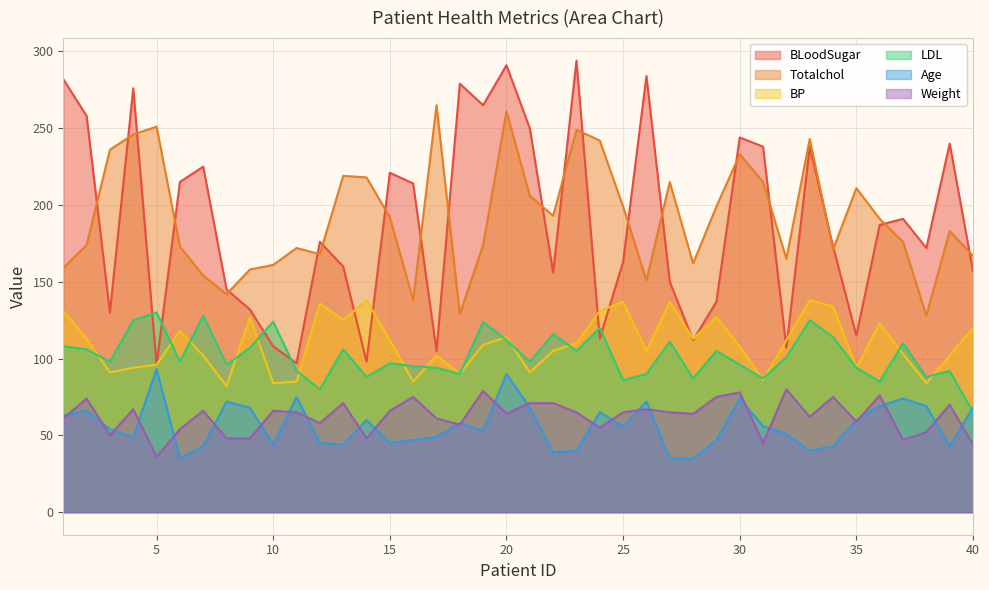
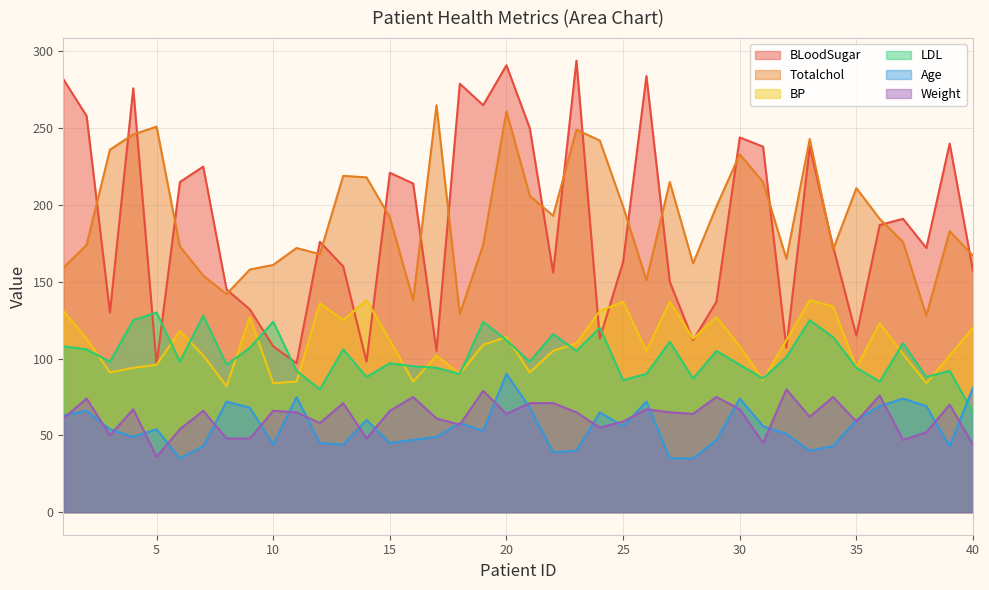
Age, 5: 93 -> 54
Weight, 25: 65 -> 59
Weight, 30: 78 -> 67
Age, 40: 68 -> 81
